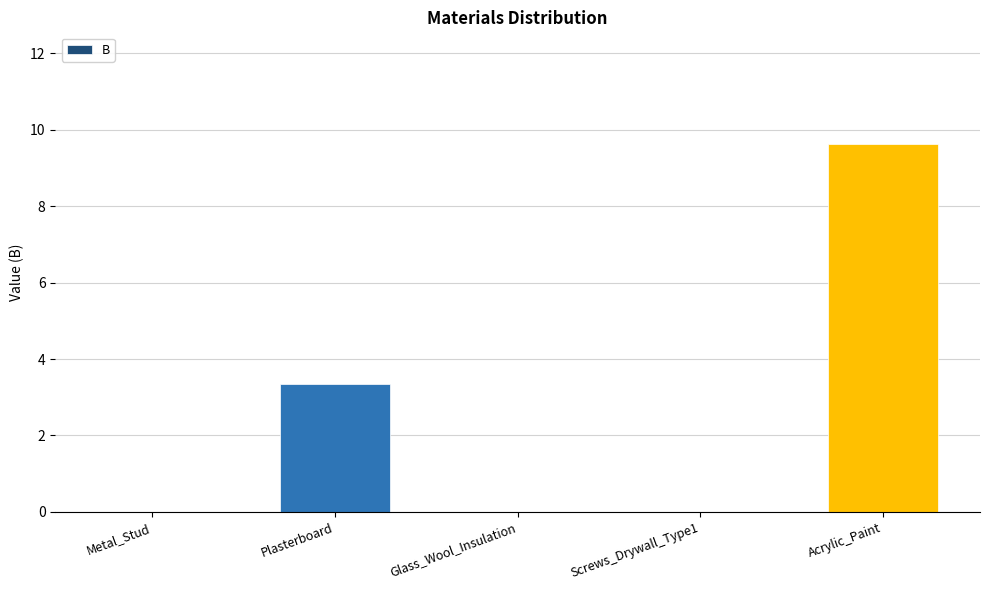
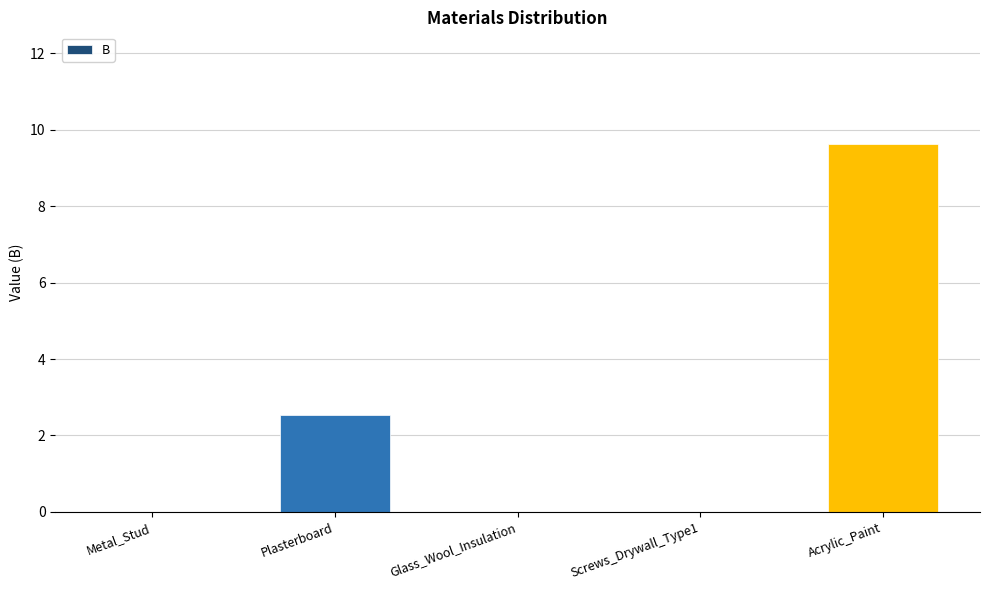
Plasterboard: 3.4 -> 2.5
